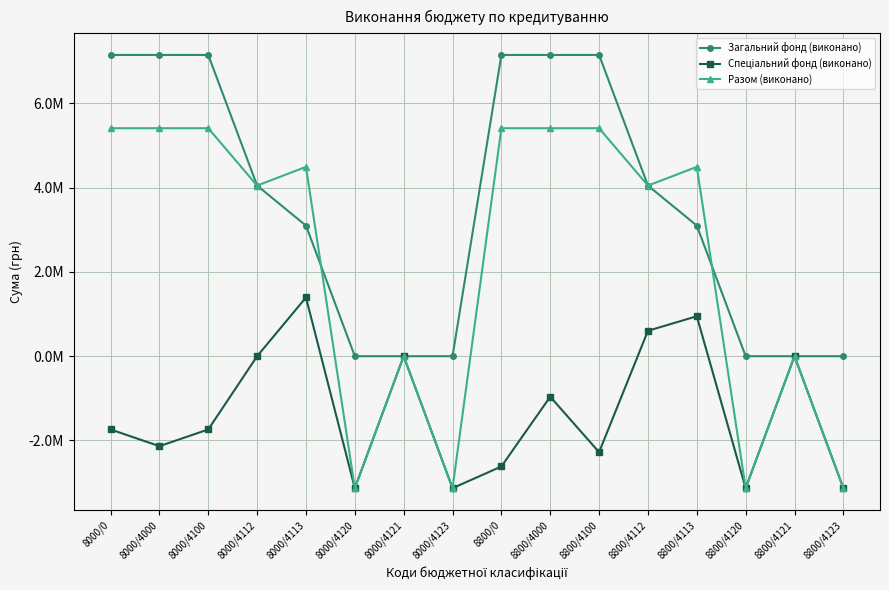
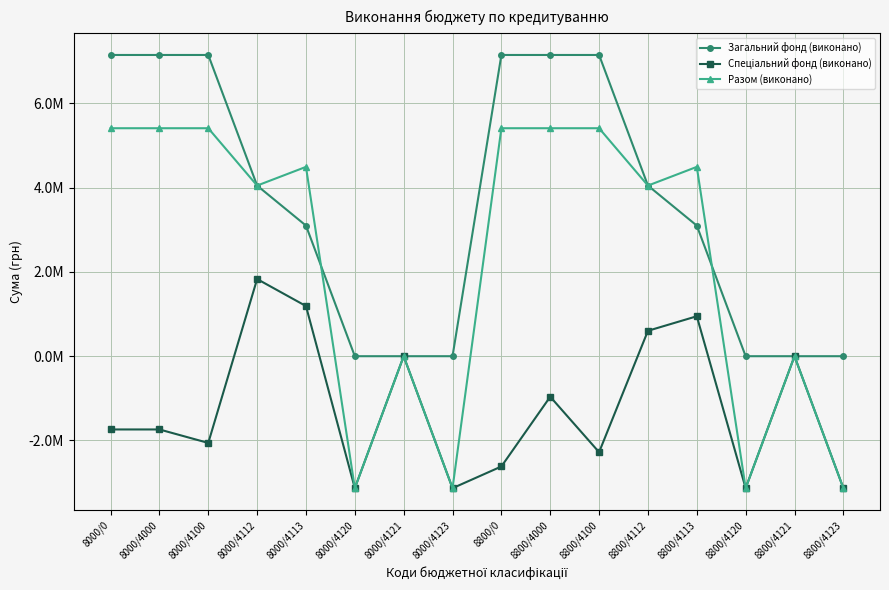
Спеціальний фонд (виконано), 8000/4000: -2100000 -> -1700000
Спеціальний фонд (виконано), 8000/4100: -1700000 -> -2100000
Спеціальний фонд (виконано), 8000/4112: 0 -> 1800000
Спеціальний фонд (виконано), 8000/4113: 1400000 -> 1200000
